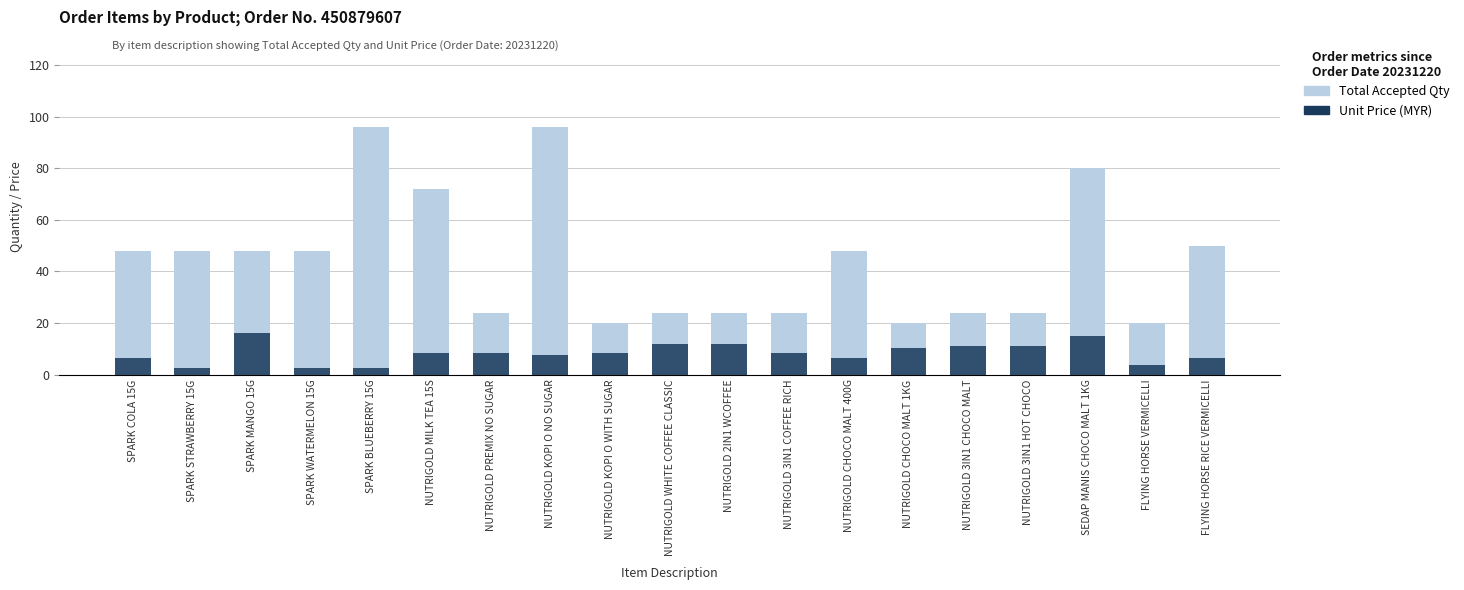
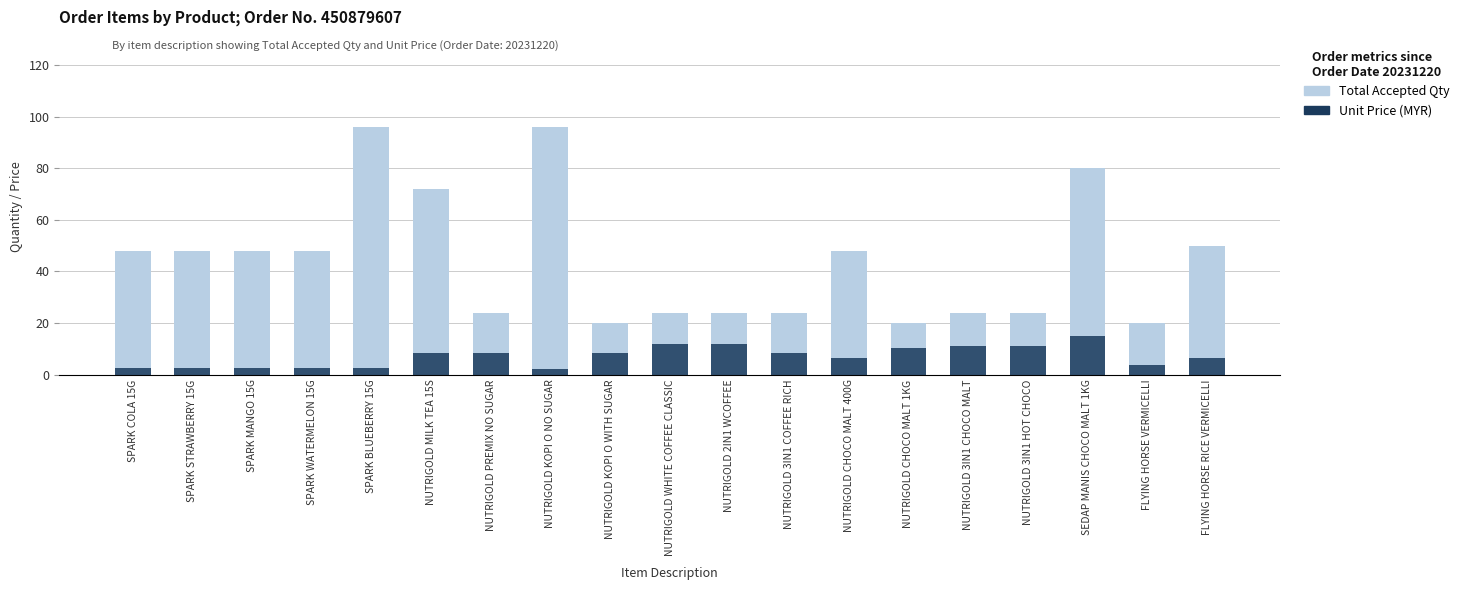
Unit Price (MYR), SPARK COLA 15G: 6 -> 3
Unit Price (MYR), SPARK MANGO 15G: 16 -> 3
Unit Price (MYR), NUTRIGOLD KOPI O NO SUGAR: 7 -> 2
